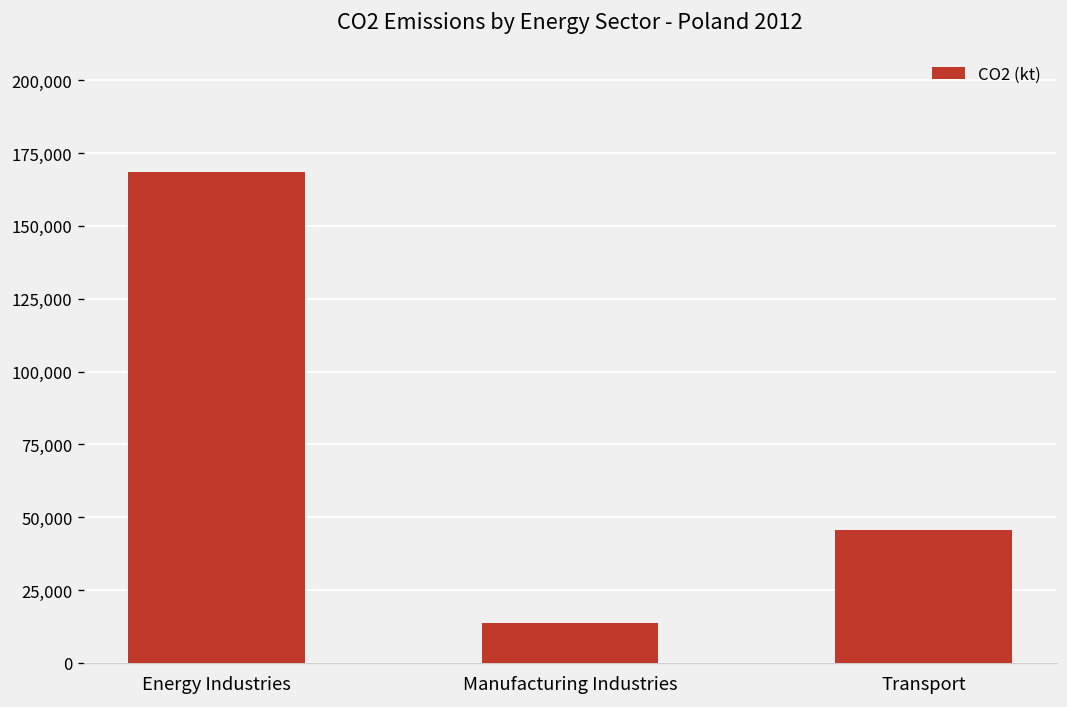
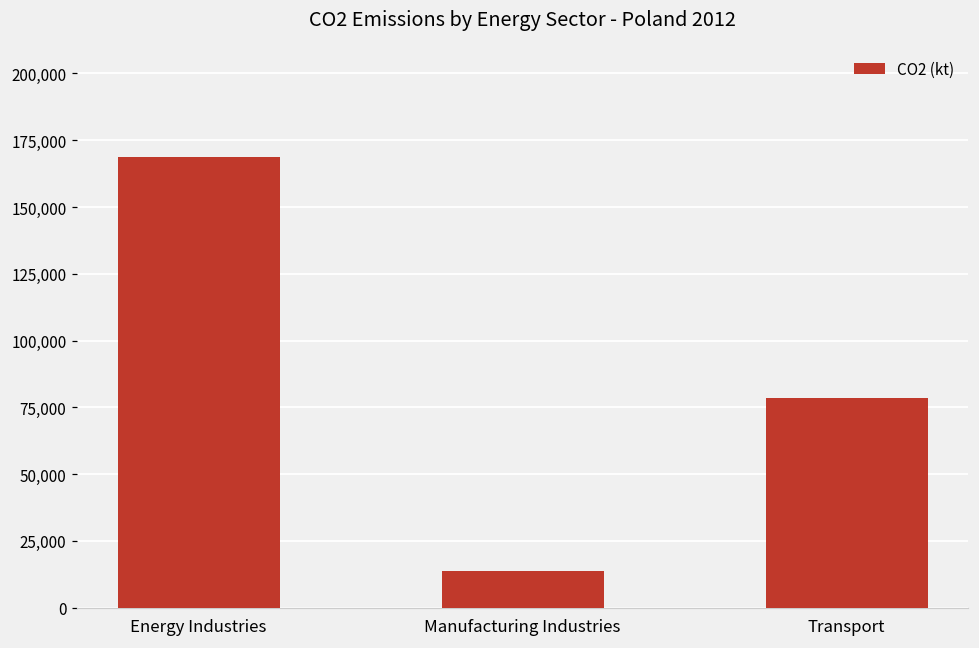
Transport: 46,000 -> 79,000
